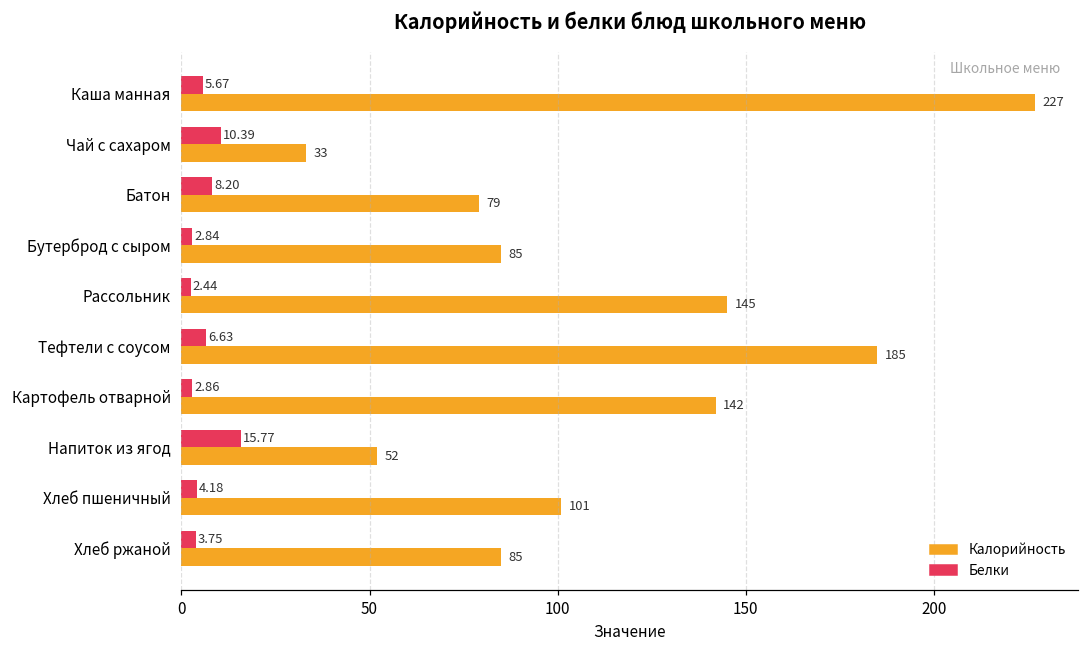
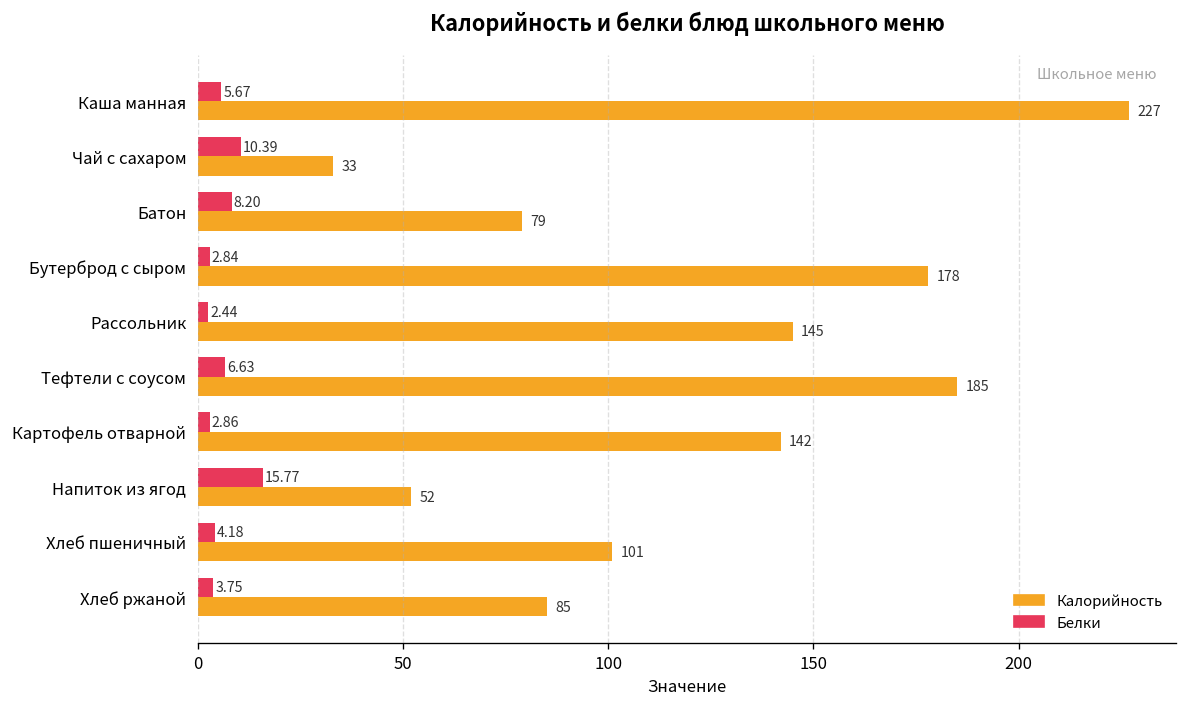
Калорийность, Бутерброд с сыром: 85 -> 178
